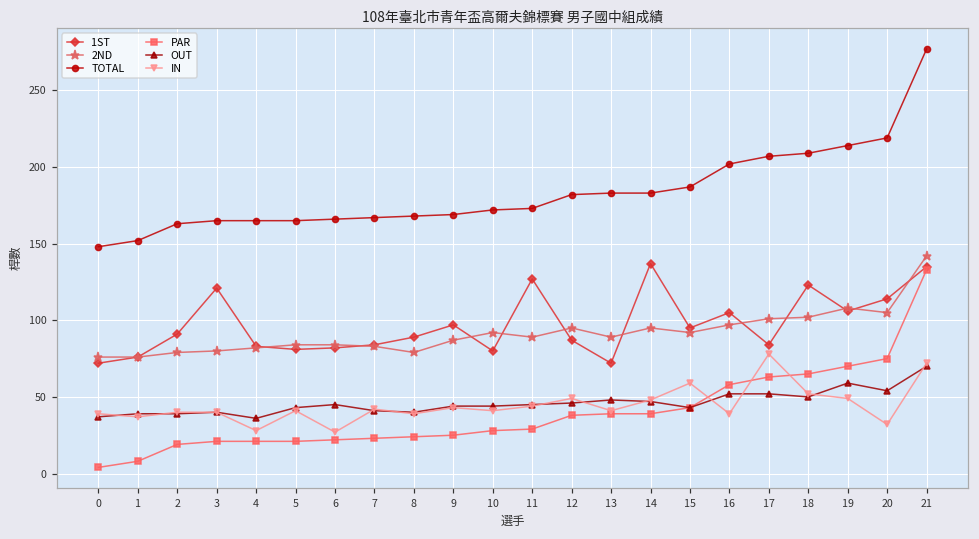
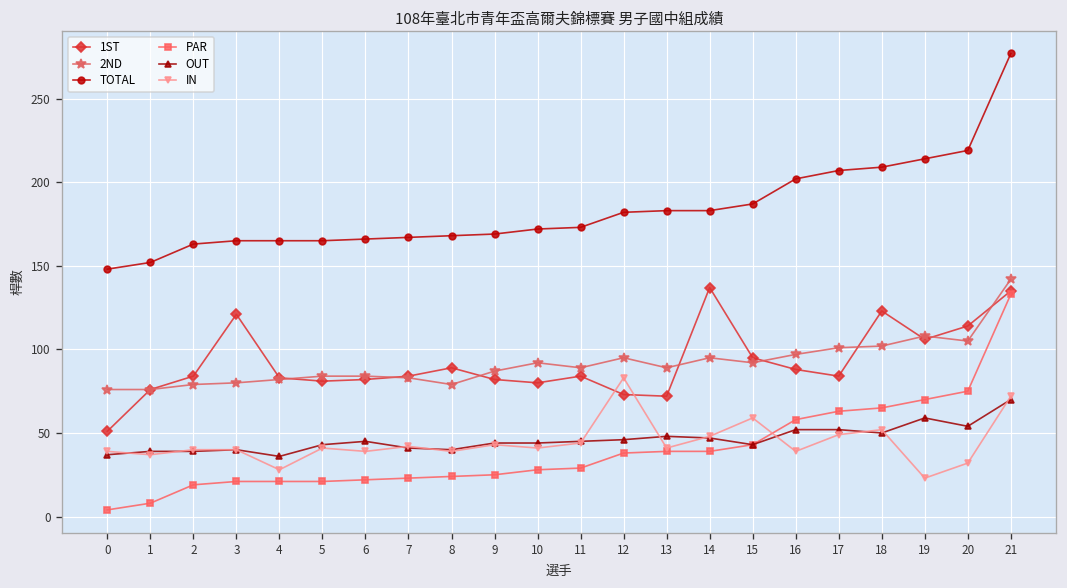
1ST, 0: 72 -> 51
1ST, 2: 91 -> 84
IN, 6: 27 -> 39
1ST, 9: 97 -> 82
1ST, 11: 127 -> 84
1ST, 12: 87 -> 73
IN, 12: 49 -> 83
1ST, 16: 105 -> 88
IN, 17: 78 -> 49
IN, 19: 49 -> 23
